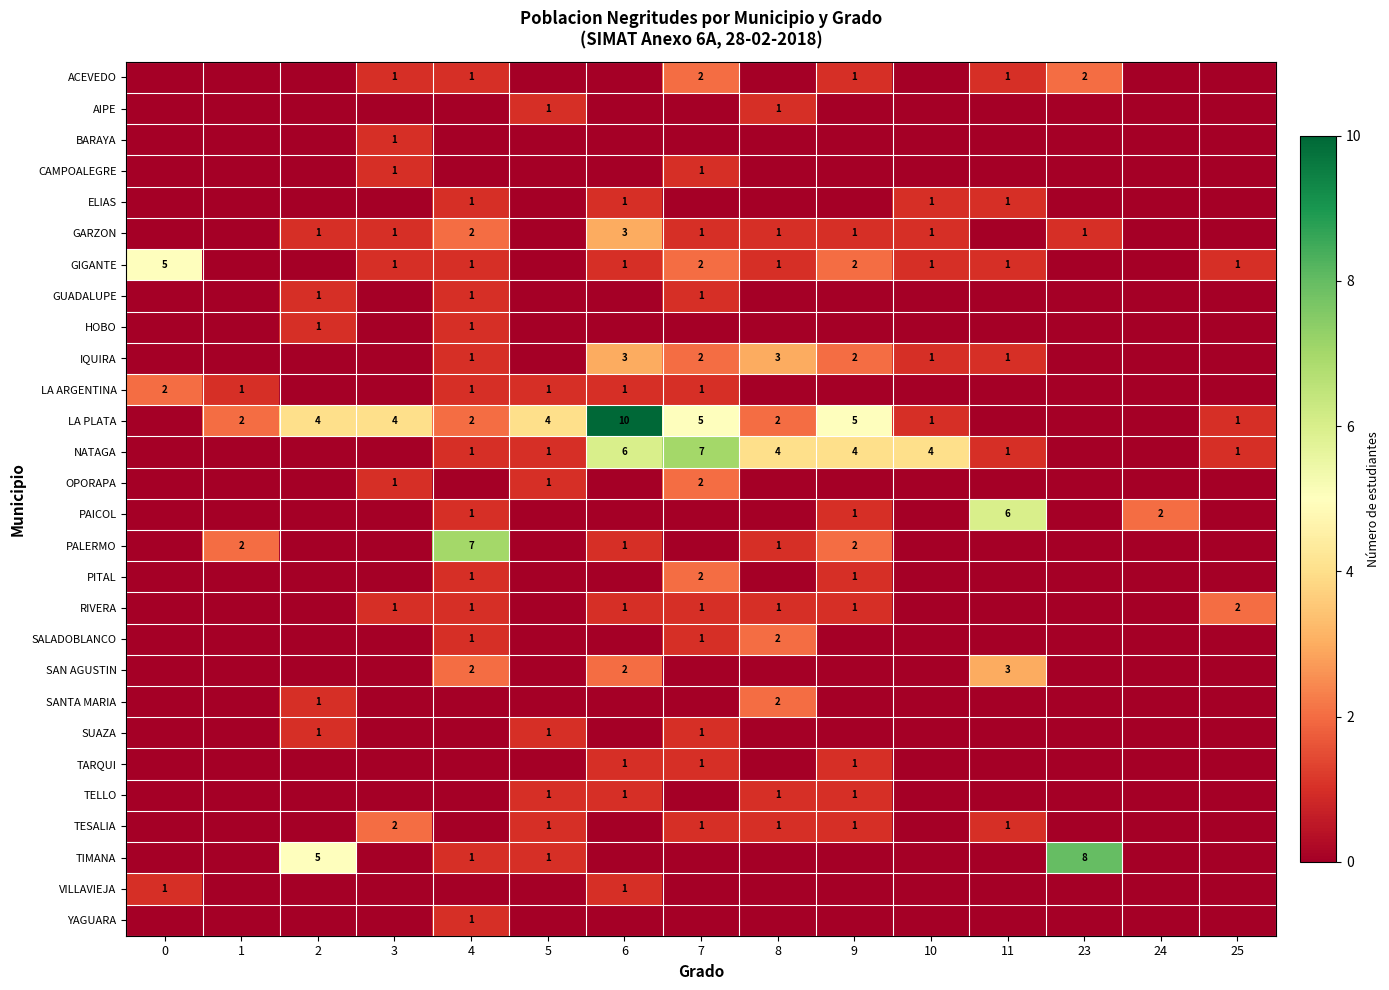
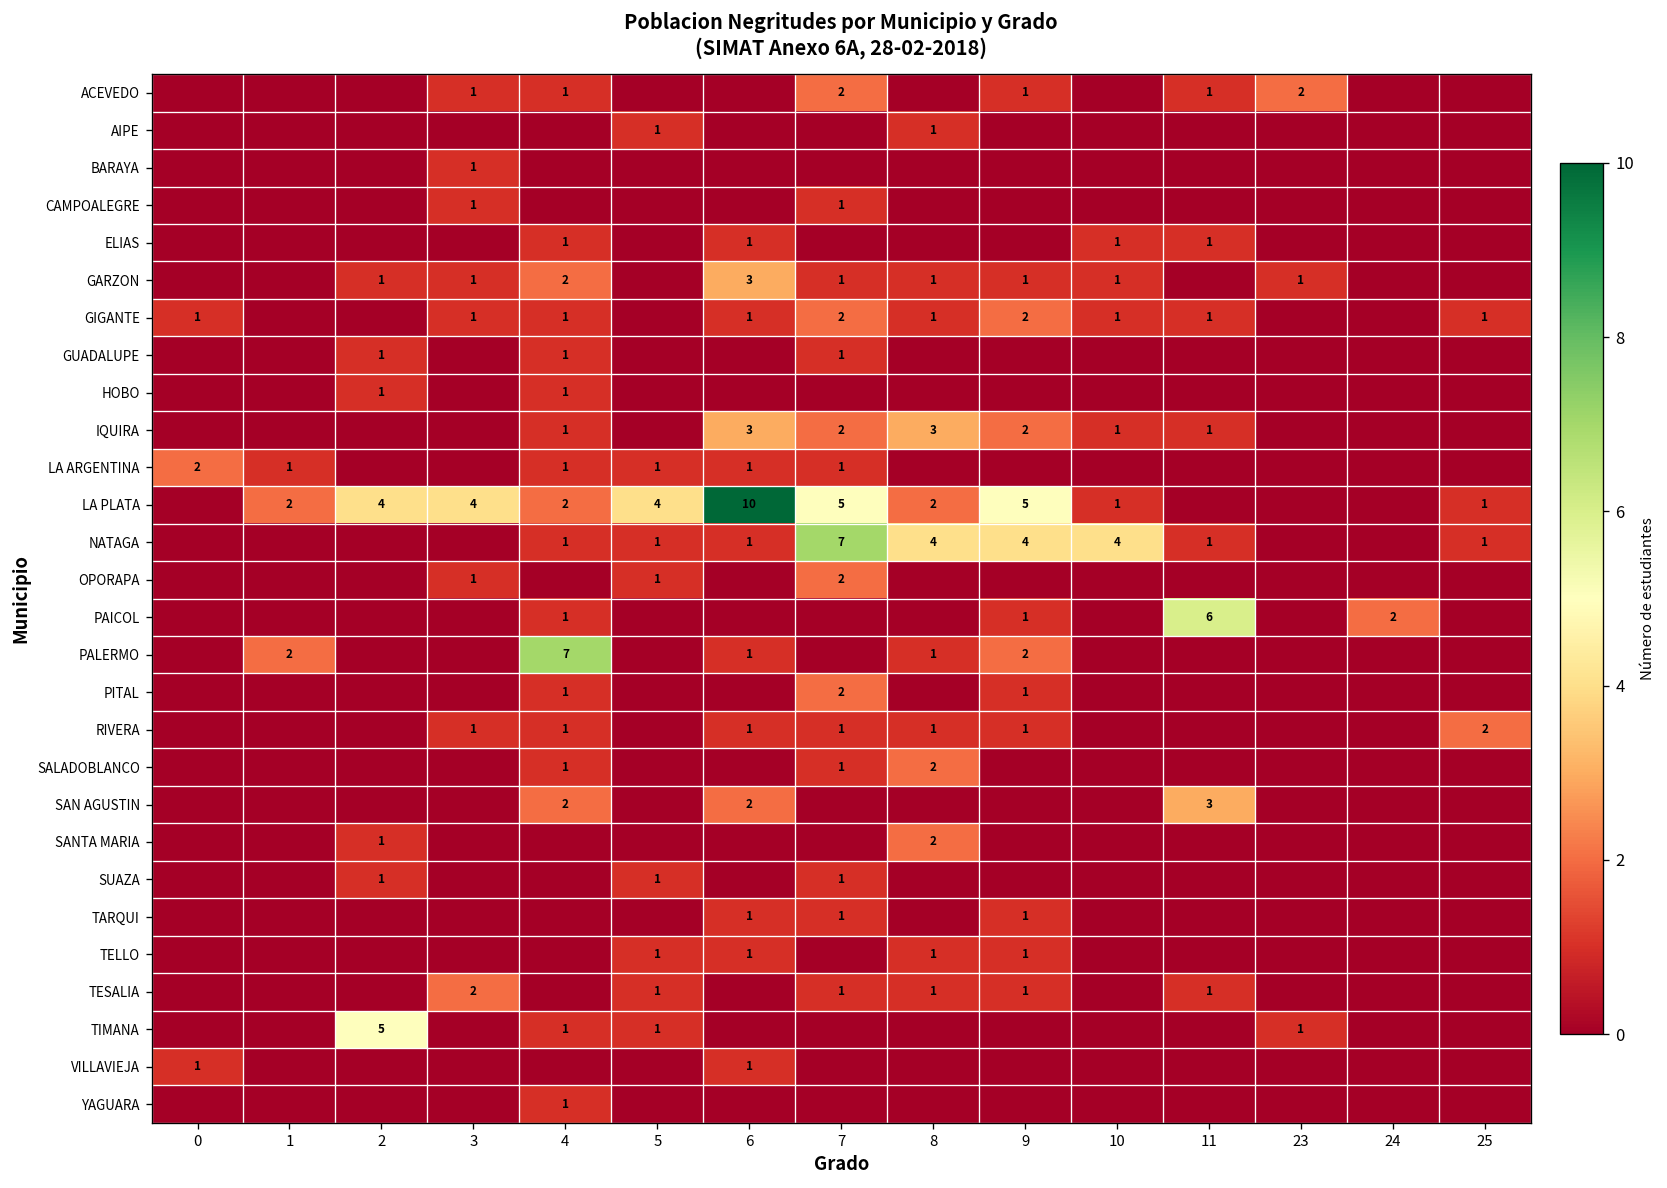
GIGANTE, 0: 5 -> 1
NATAGA, 6: 6 -> 1
TIMANA, 23: 8 -> 1
